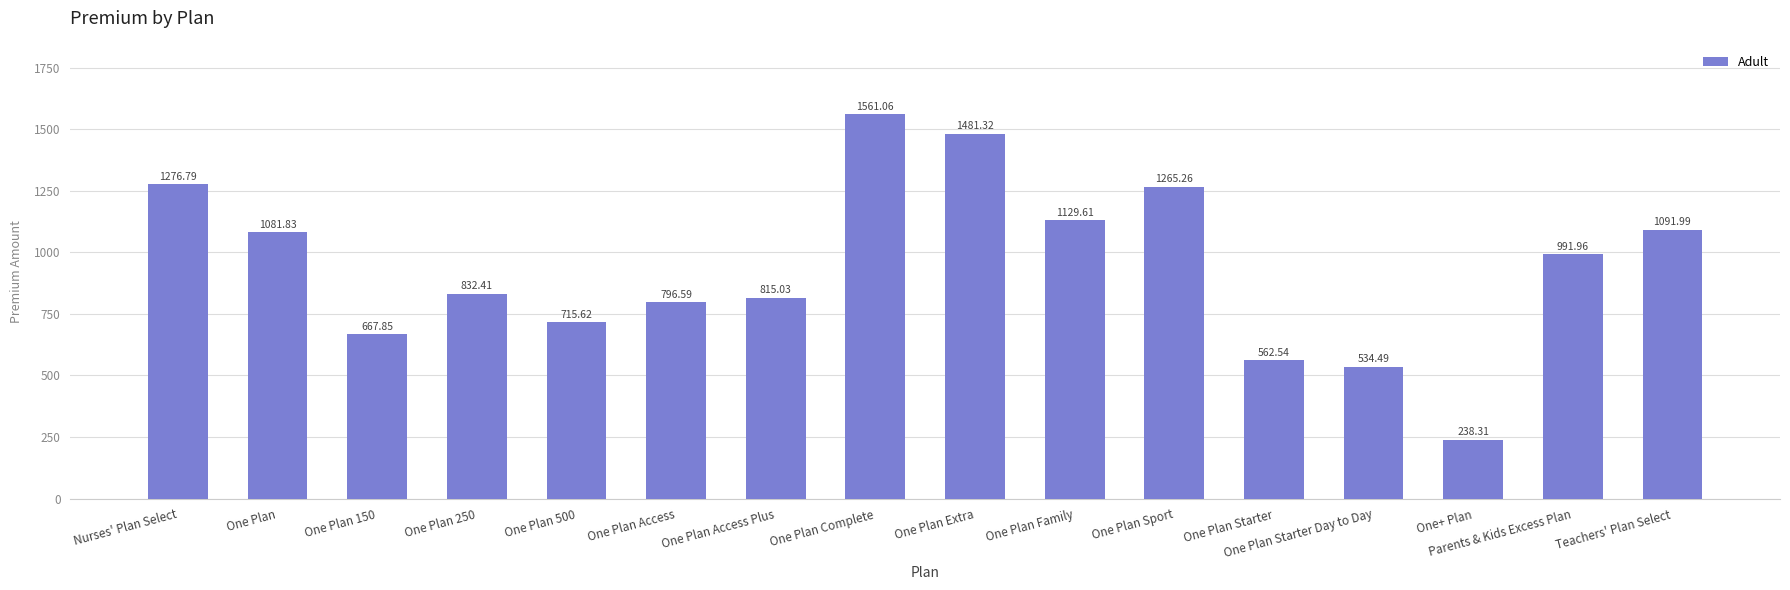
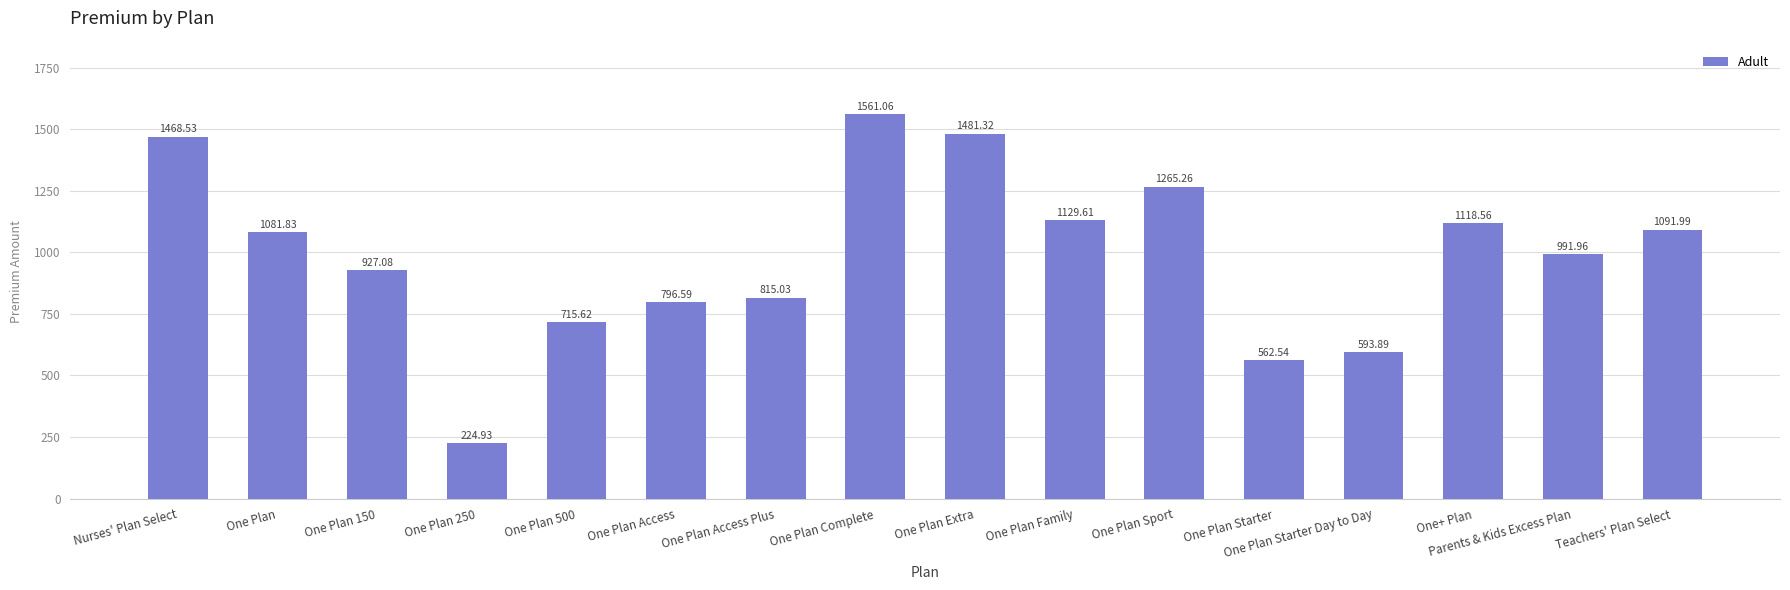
Nurses' Plan Select: 1276.79 -> 1468.53
One Plan 150: 667.85 -> 927.08
One Plan 250: 832.41 -> 224.93
One Plan Starter Day to Day: 534.49 -> 593.89
One+ Plan: 238.31 -> 1118.56
